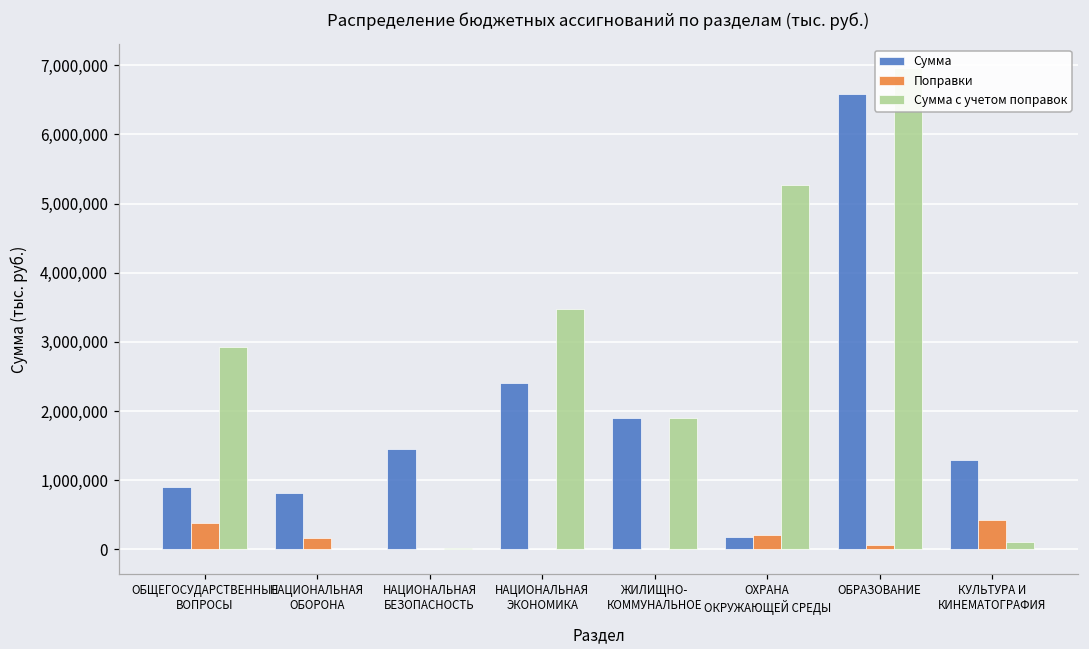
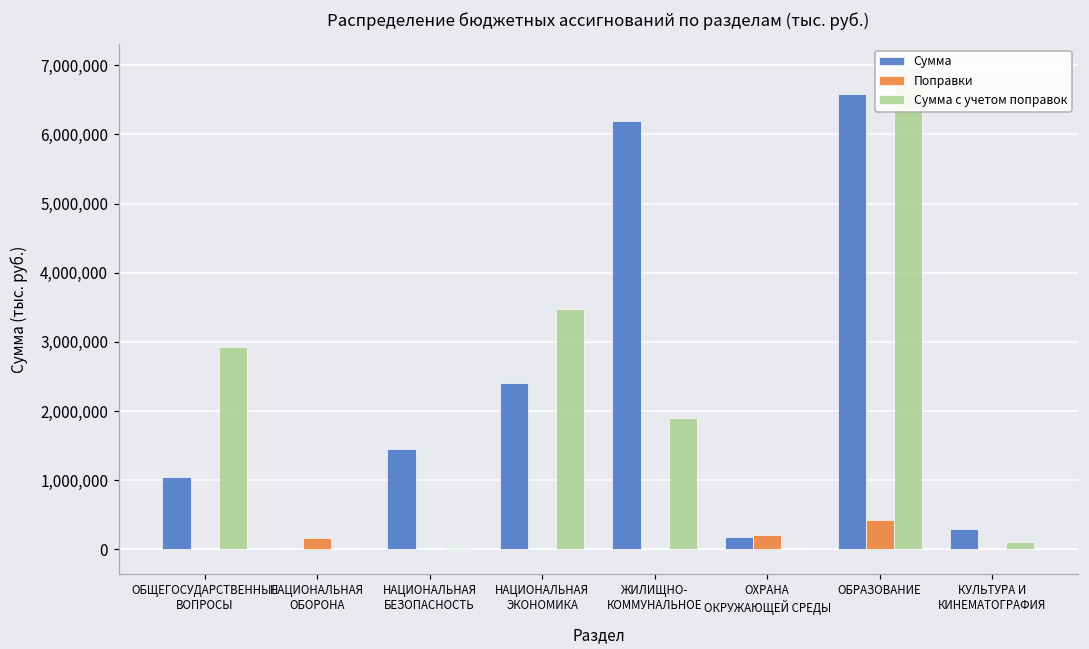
Сумма, ОБЩЕГОСУДАРСТВЕННЫЕ ВОПРОСЫ: 900,000 -> 1,000,000
Поправки, ОБЩЕГОСУДАРСТВЕННЫЕ ВОПРОСЫ: 400,000 -> 0
Сумма, НАЦИОНАЛЬНАЯ ОБОРОНА: 800,000 -> 0
Сумма, ЖИЛИЩНО- КОММУНАЛЬНОЕ: 1,900,000 -> 6,200,000
Сумма с учетом поправок, ОХРАНА ОКРУЖАЮЩЕЙ СРЕДЫ: 5,300,000 -> 0
Поправки, ОБРАЗОВАНИЕ: 100,000 -> 400,000
Сумма, КУЛЬТУРА И КИНЕМАТОГРАФИЯ: 1,300,000 -> 300,000
Поправки, КУЛЬТУРА И КИНЕМАТОГРАФИЯ: 400,000 -> 0
